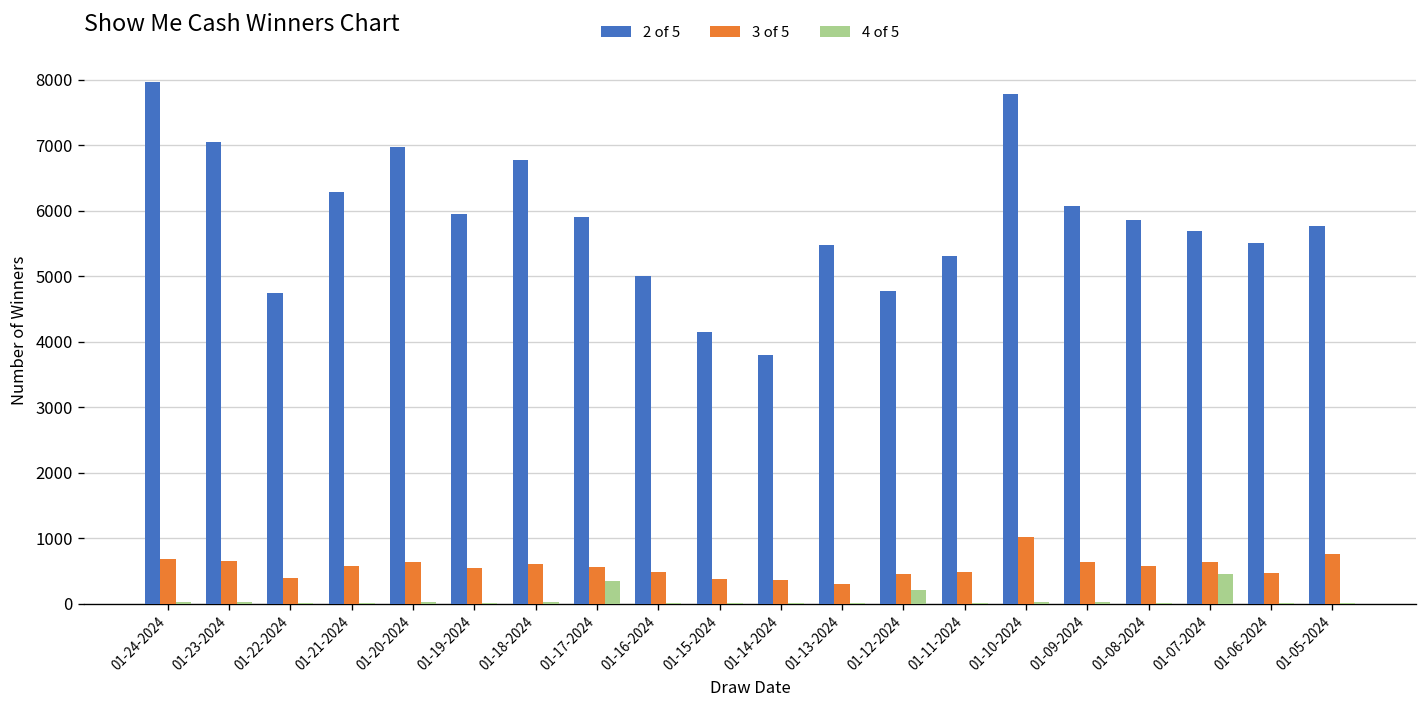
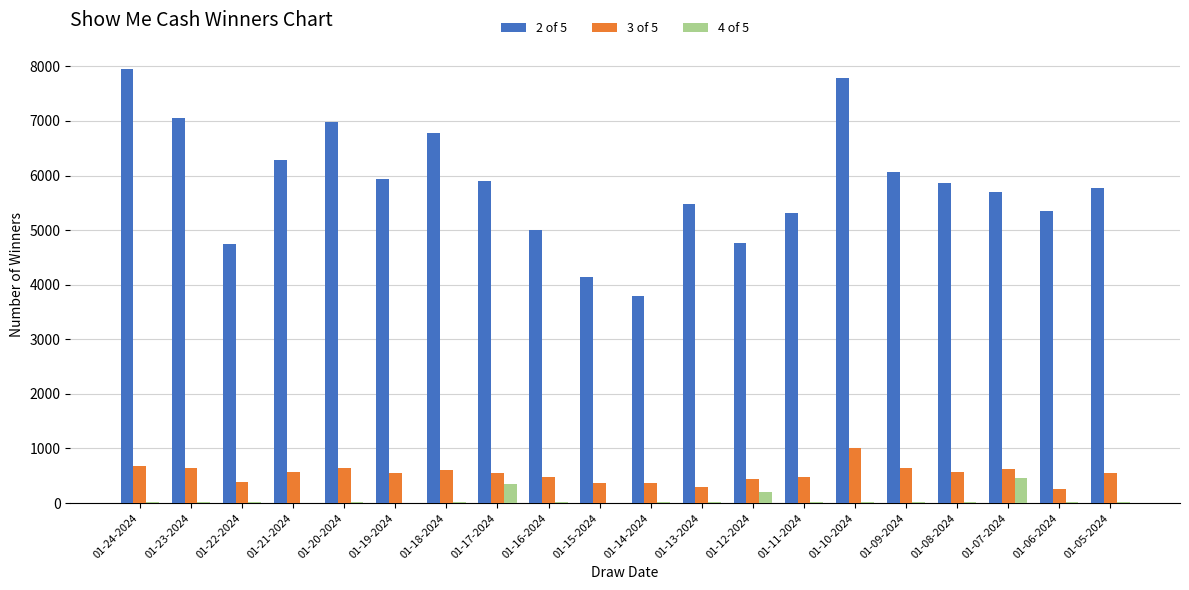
2 of 5, 01-06-2024: 5500 -> 5300
3 of 5, 01-06-2024: 500 -> 300
3 of 5, 01-05-2024: 800 -> 500
